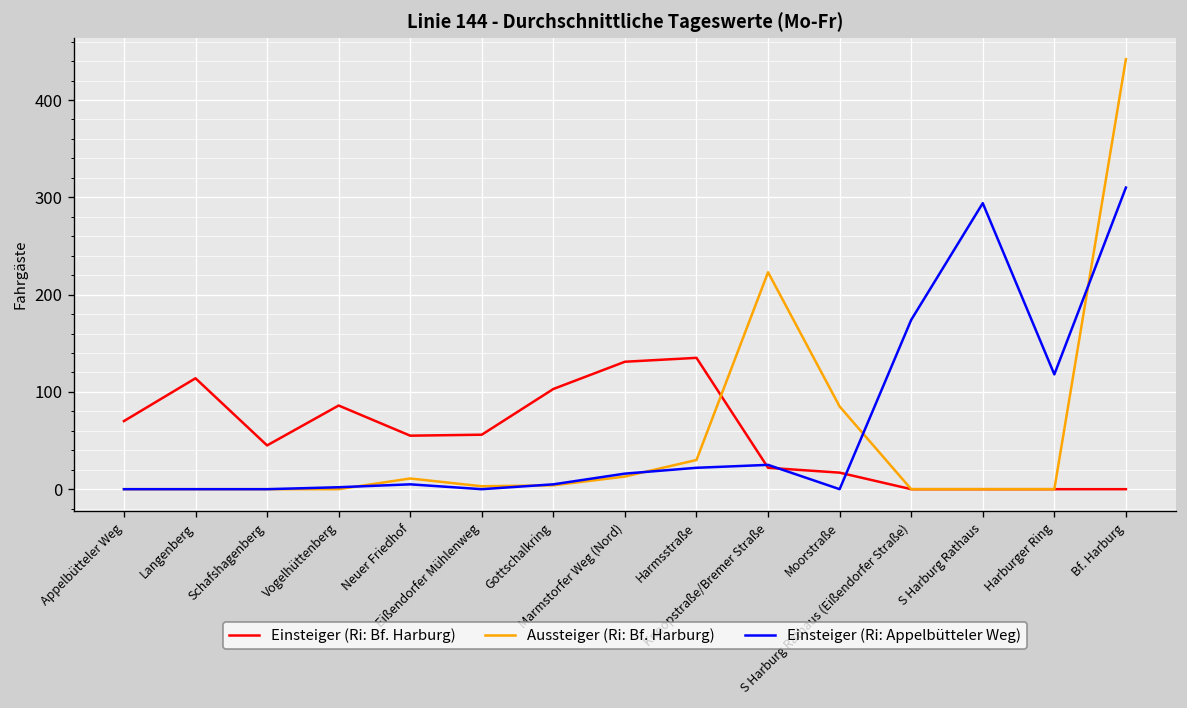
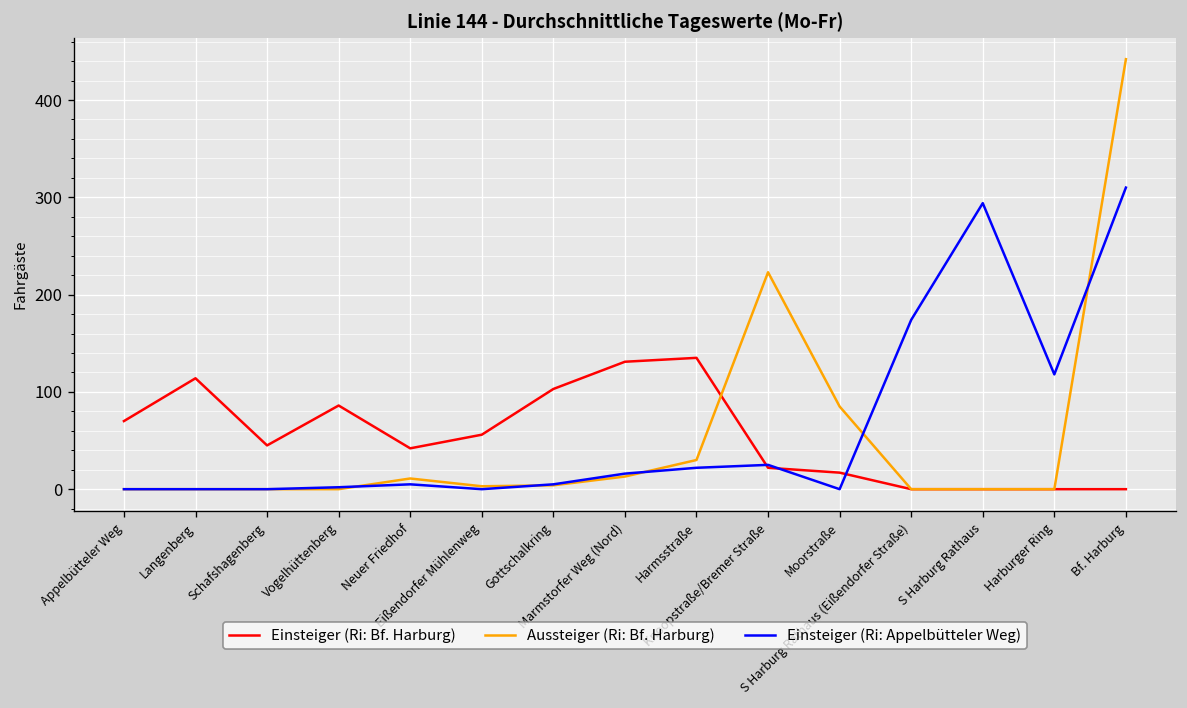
Einsteiger (Ri: Bf. Harburg), Neuer Friedhof: 60 -> 40
